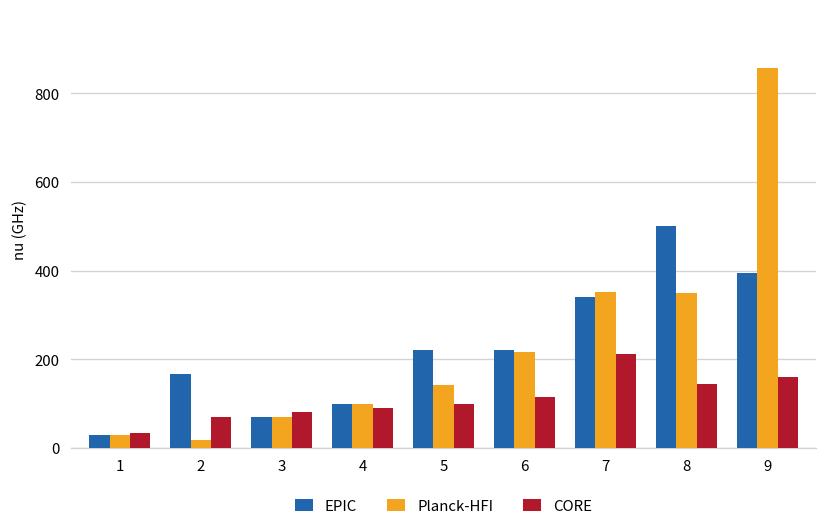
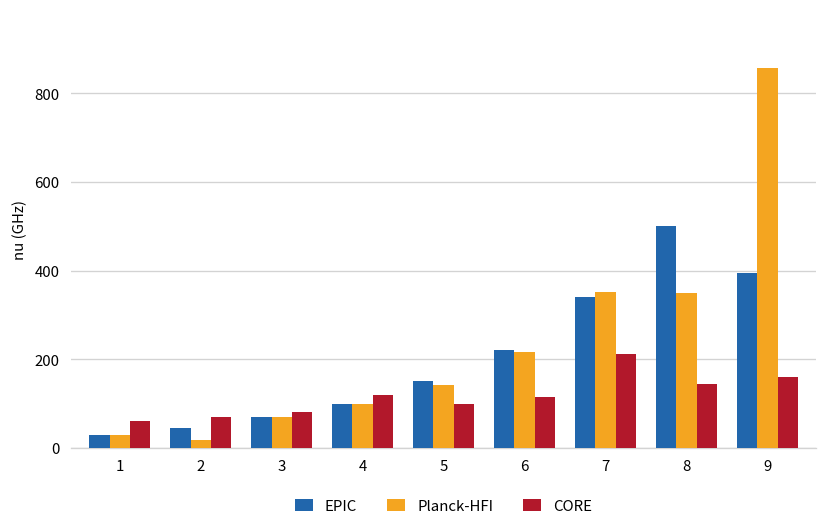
CORE, 1: 30 -> 60
EPIC, 2: 170 -> 50
CORE, 4: 90 -> 120
EPIC, 5: 220 -> 150
